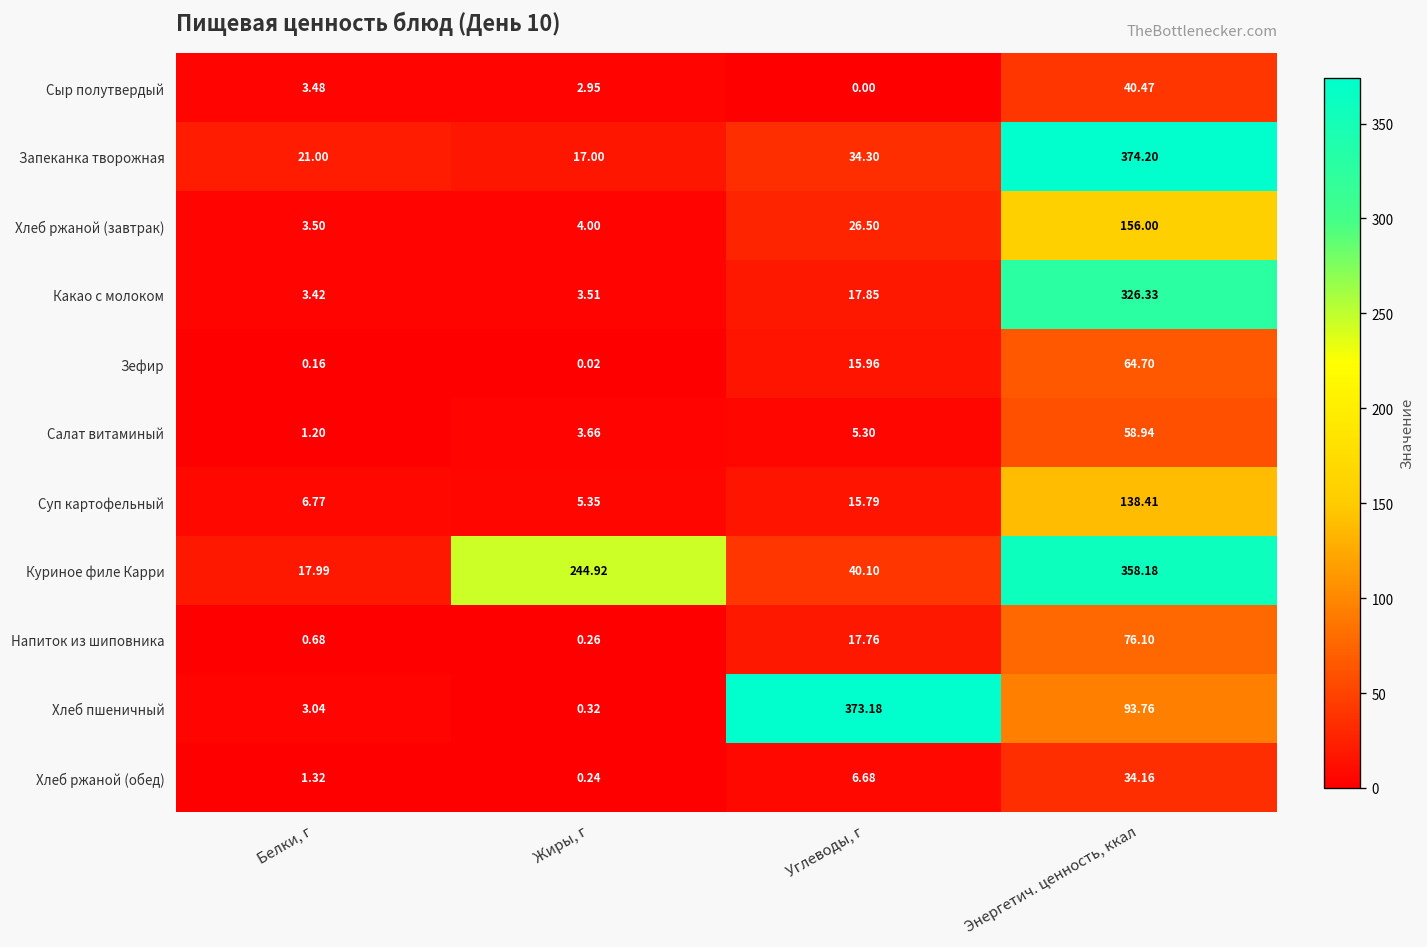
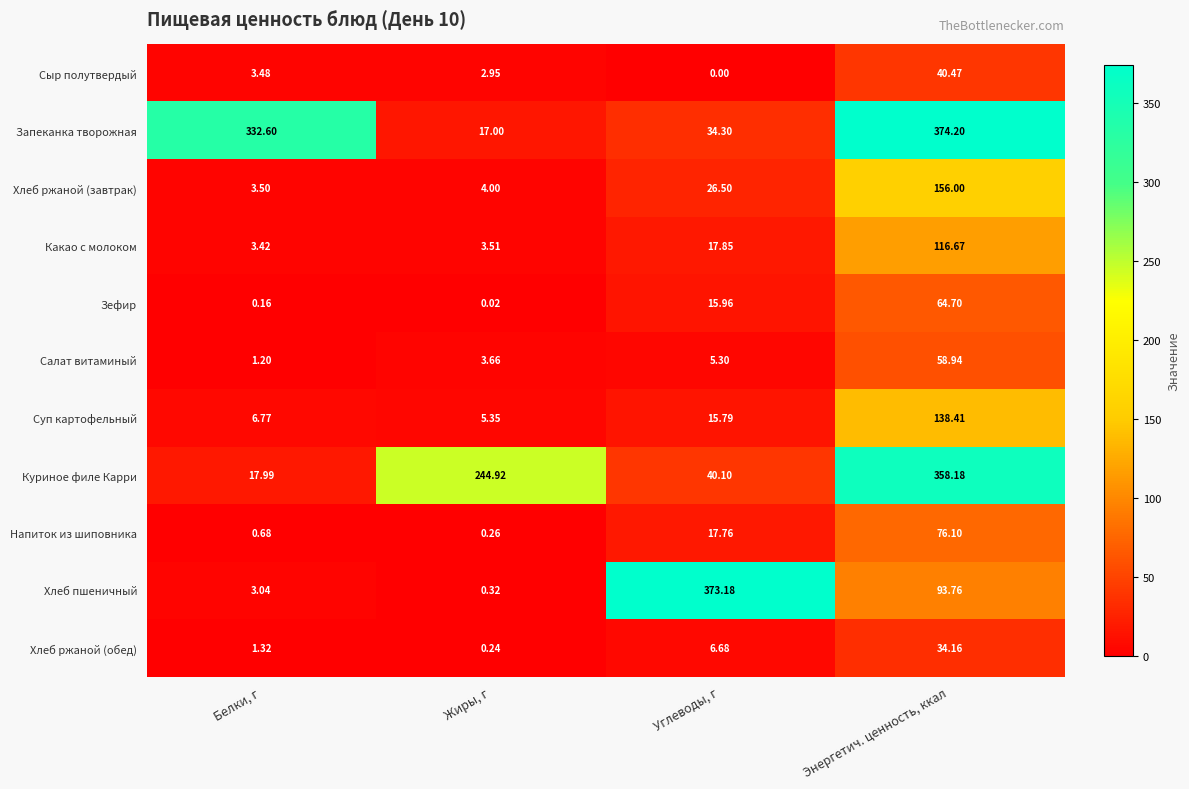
Запеканка творожная, Белки, г: 21.00 -> 332.60
Какао с молоком, Энергетич. ценность, ккал: 326.33 -> 116.67
